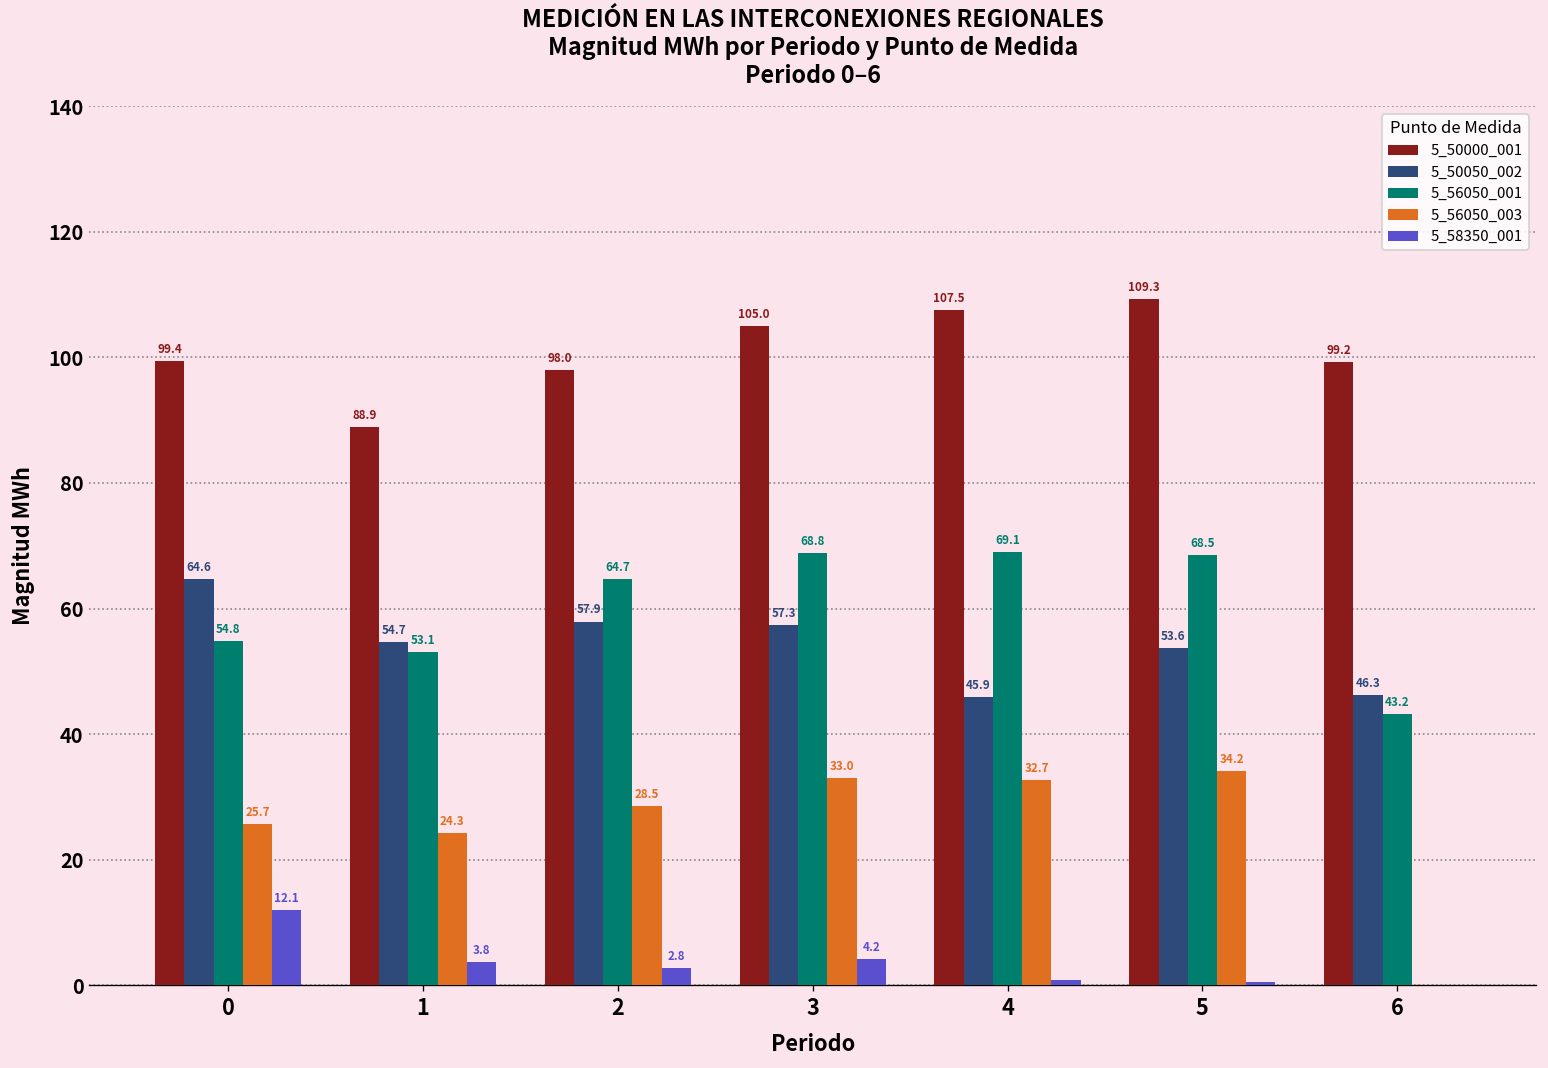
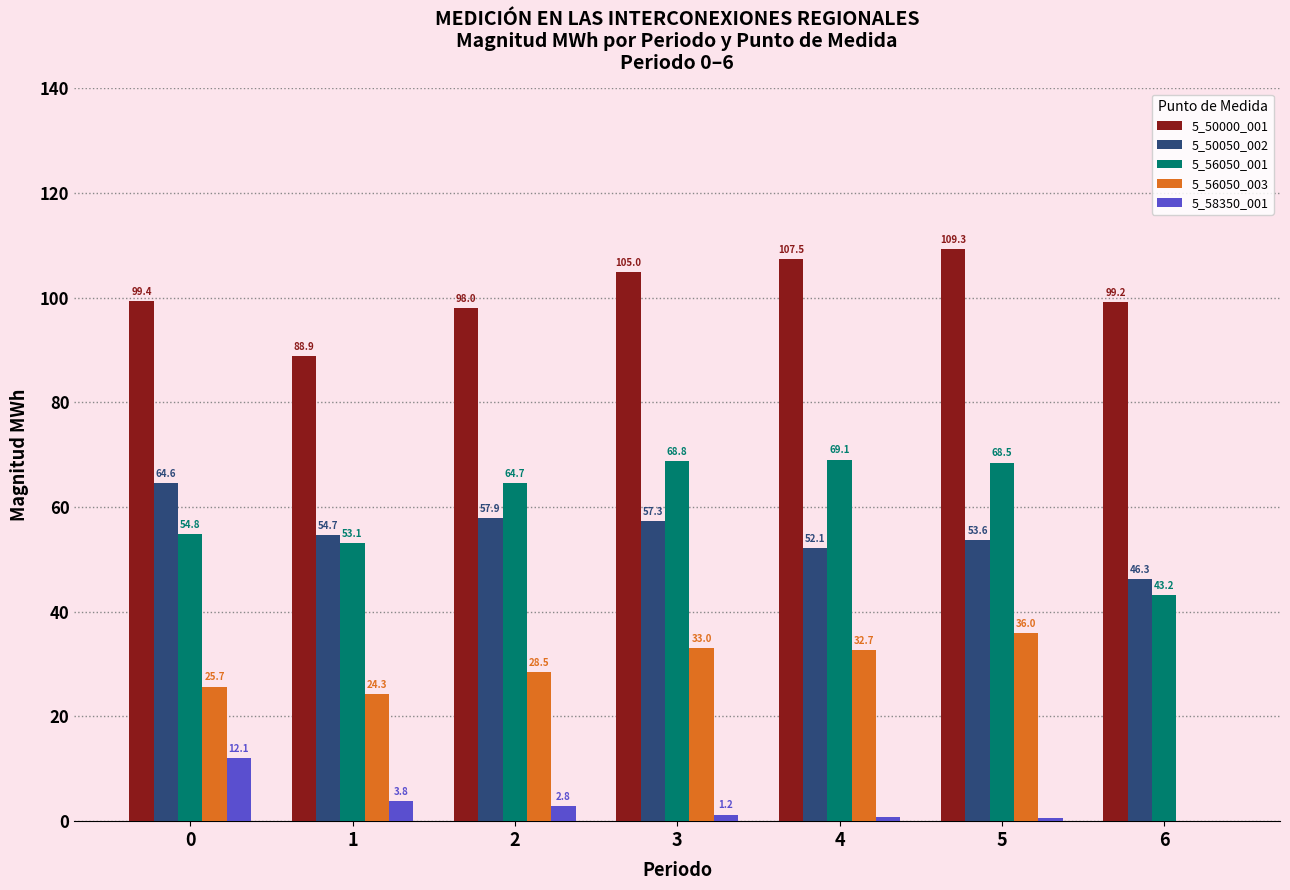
5_58350_001, 3: 4.2 -> 1.2
5_50050_002, 4: 45.9 -> 52.1
5_56050_003, 5: 34.2 -> 36.0
